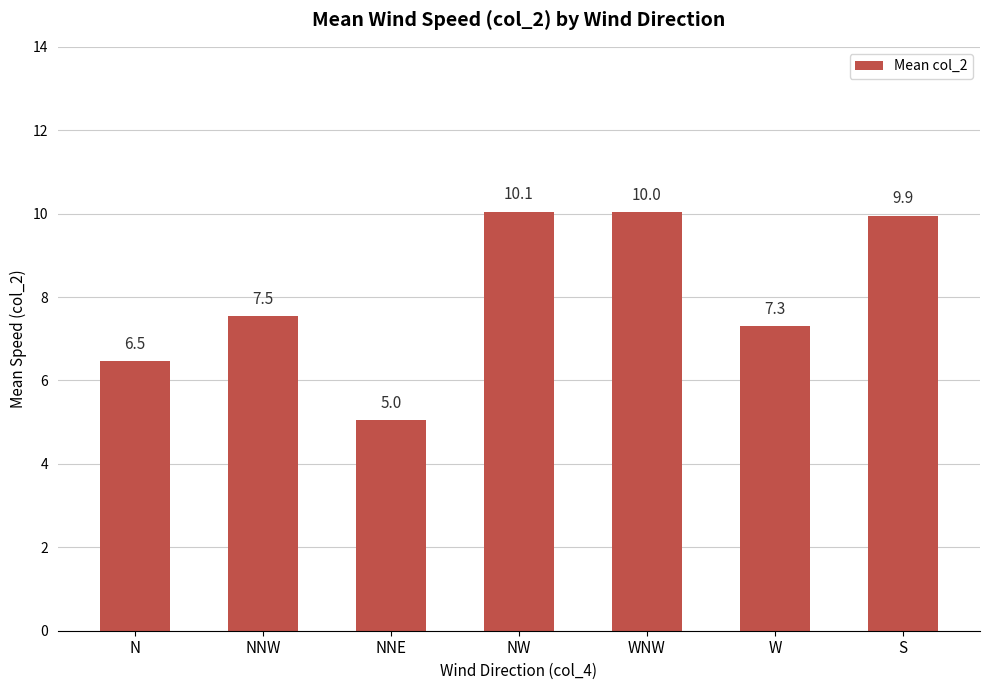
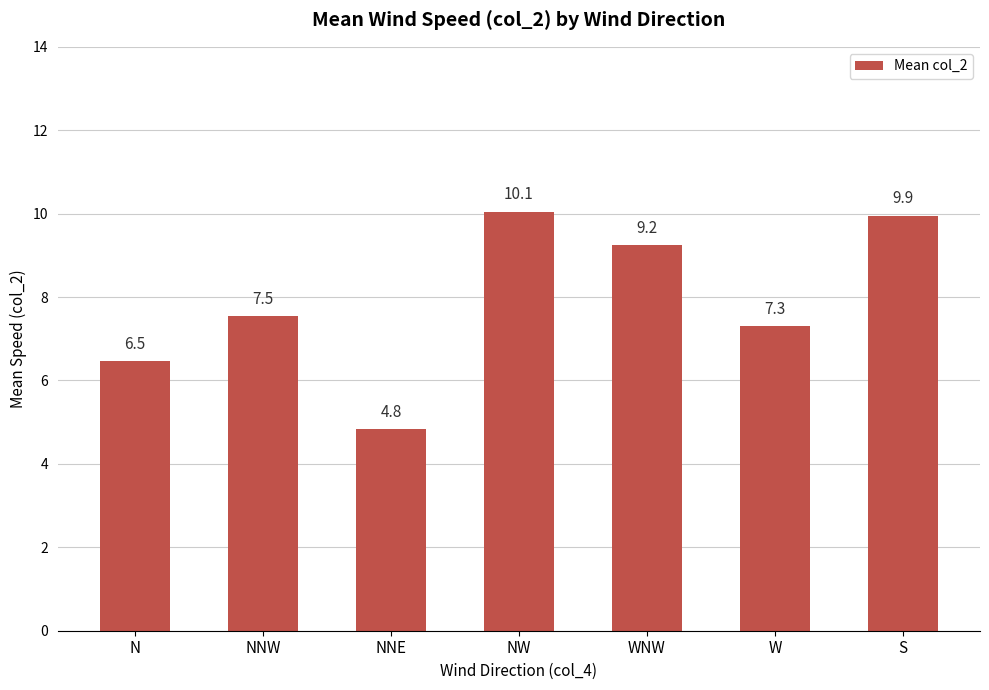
NNE: 5.0 -> 4.8
WNW: 10.0 -> 9.2
